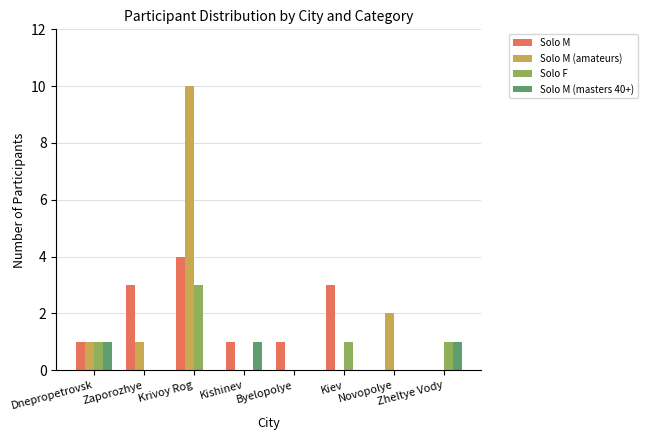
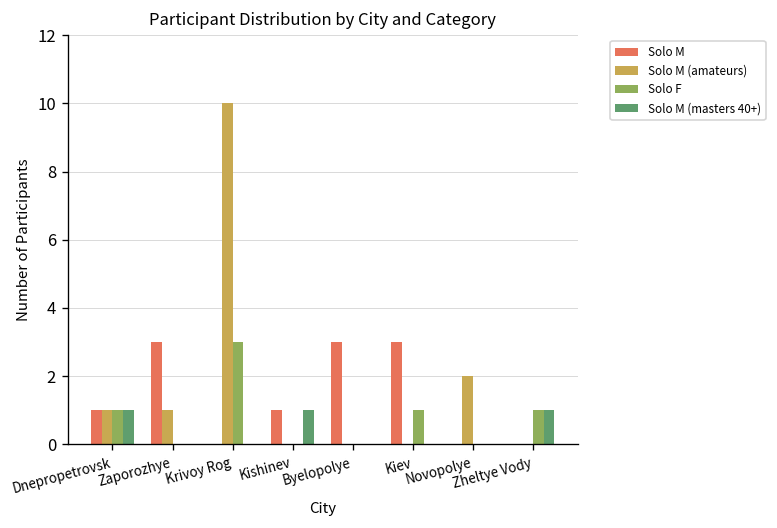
Solo M, Krivoy Rog: 4 -> 0
Solo M, Byelopolye: 1 -> 3
